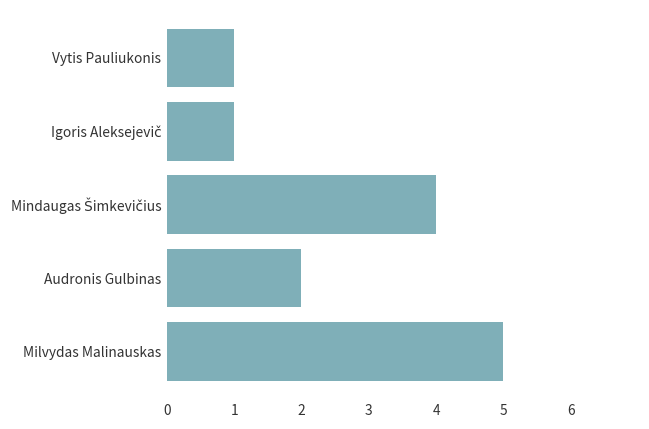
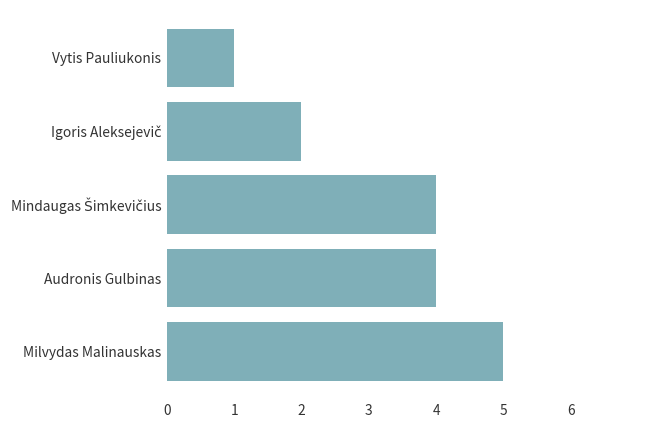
Igoris Aleksejevič: 1 -> 2
Audronis Gulbinas: 2 -> 4
